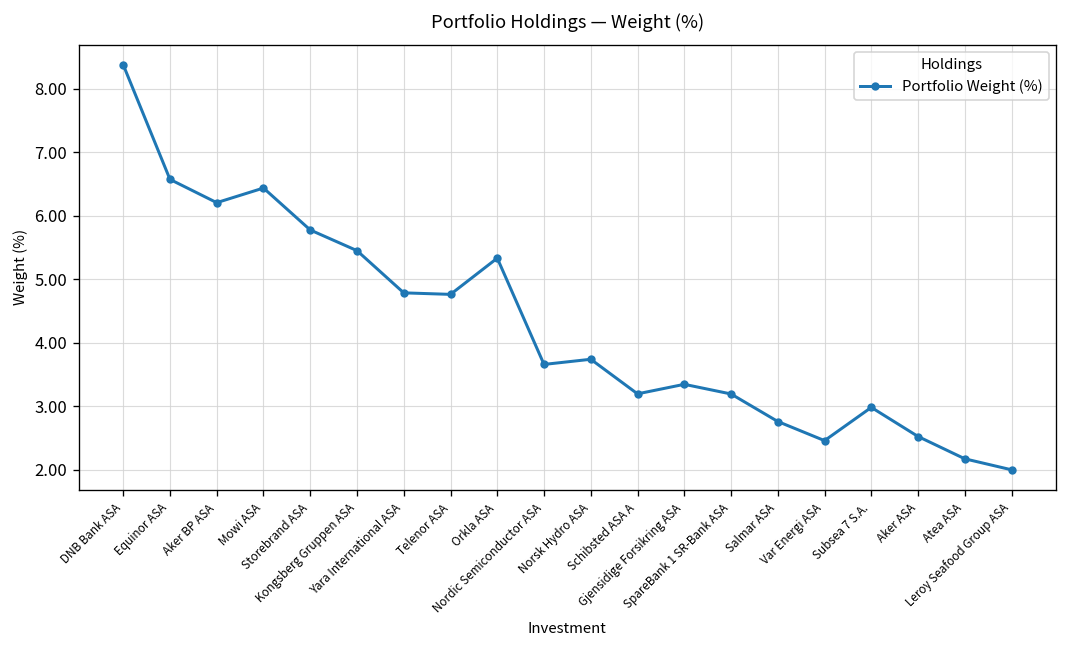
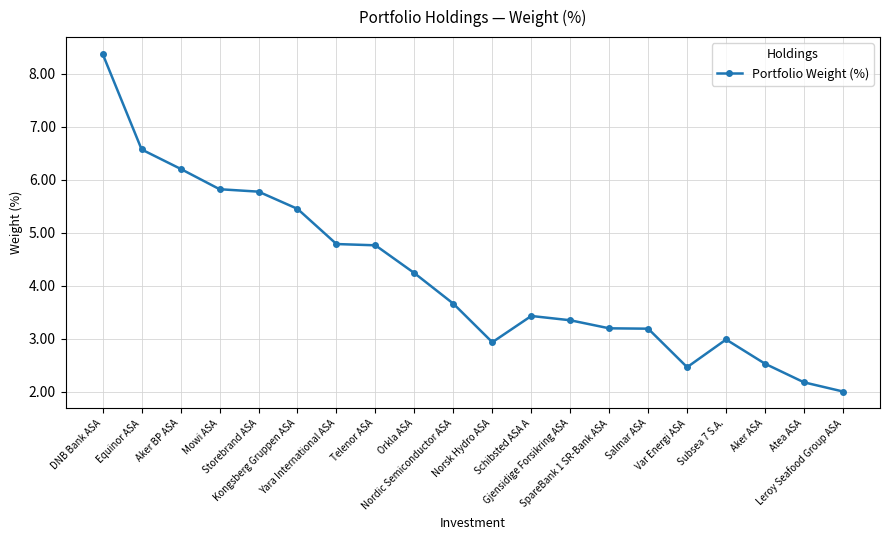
Mowi ASA: 6.4 -> 5.8
Orkla ASA: 5.3 -> 4.2
Norsk Hydro ASA: 3.7 -> 2.9
Schibsted ASA A: 3.2 -> 3.4
Salmar ASA: 2.8 -> 3.2
